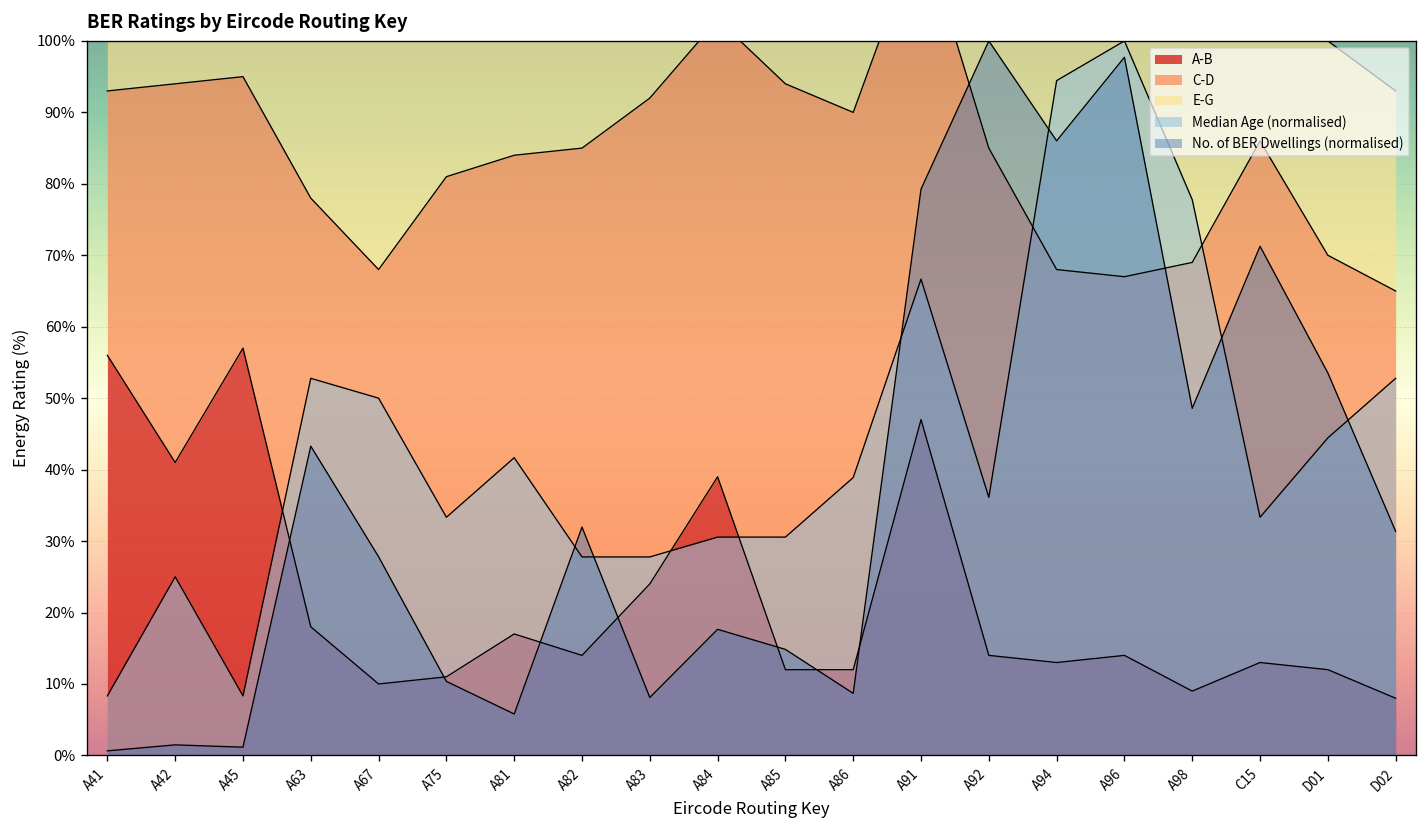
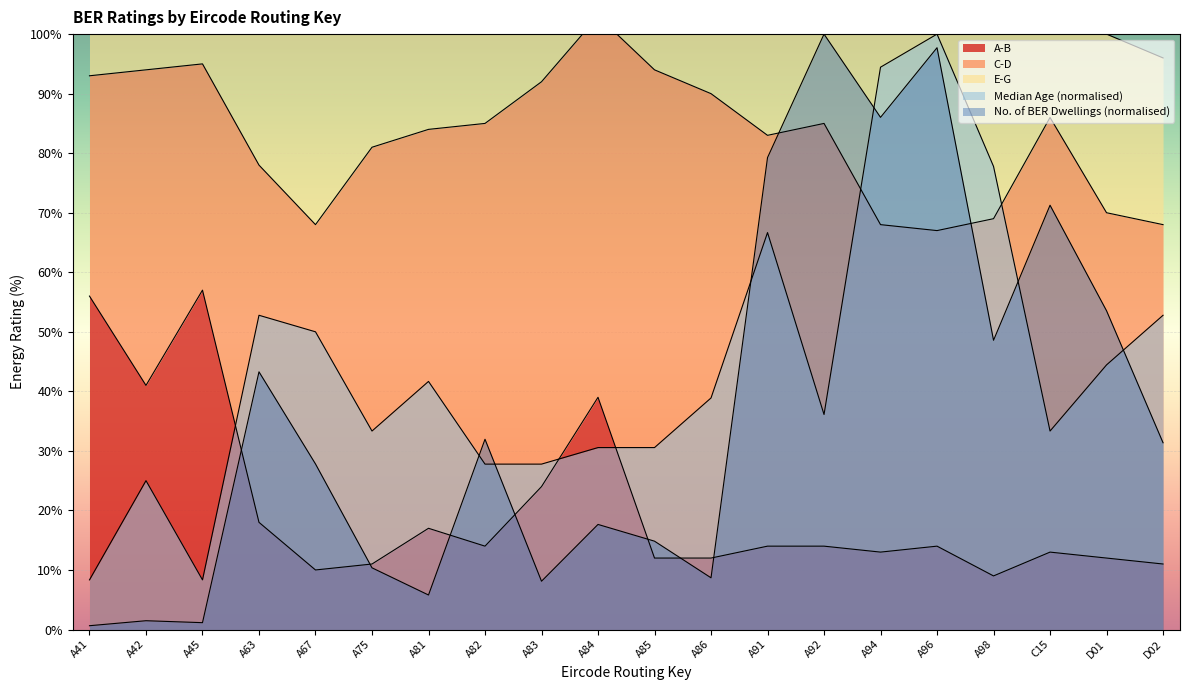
A-B, A91: 47% -> 14%
A-B, D02: 8% -> 11%
